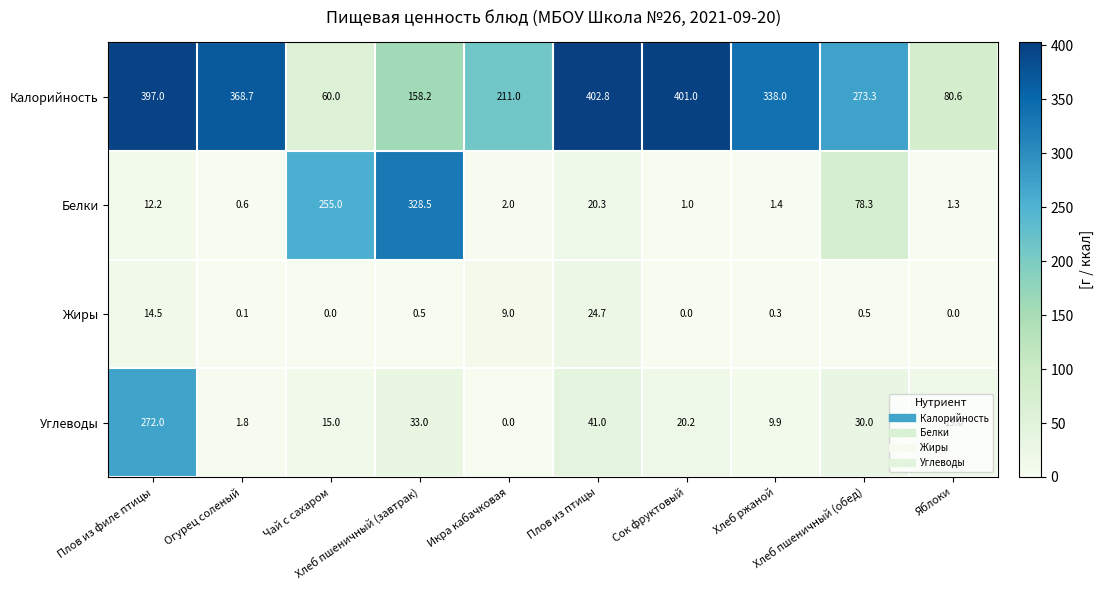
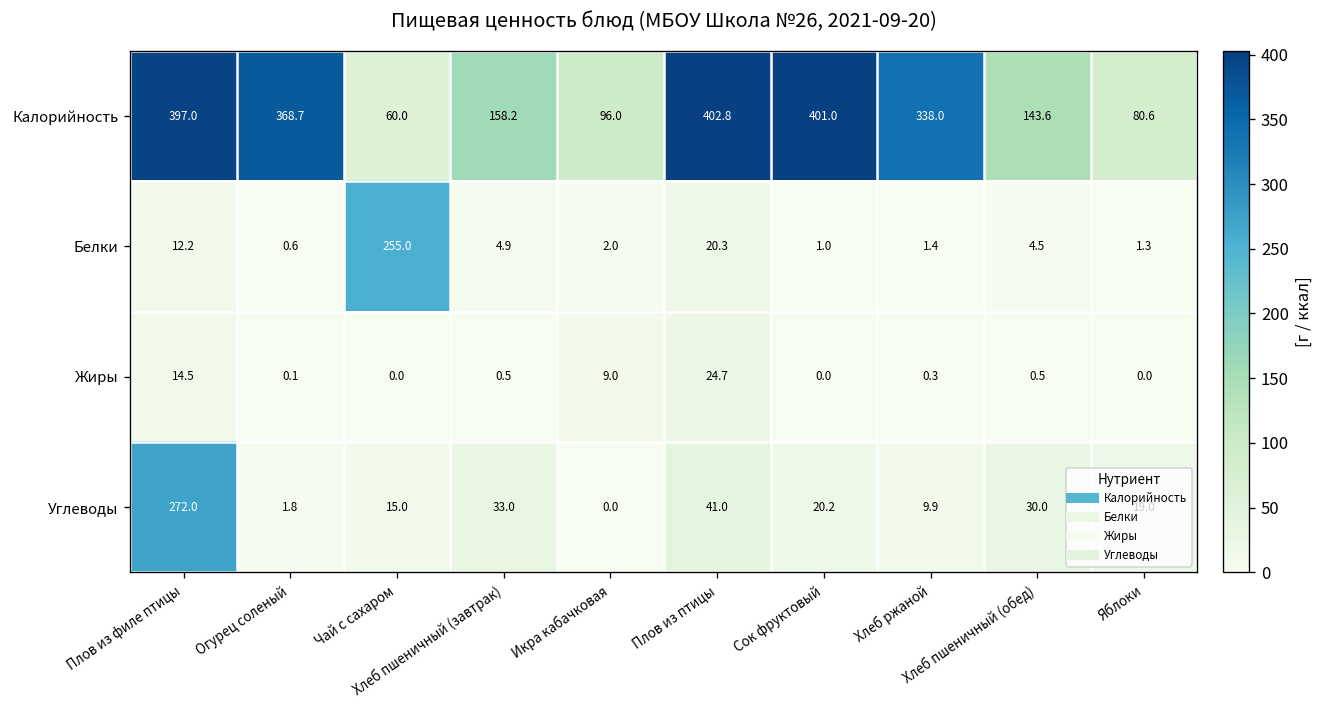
Калорийность, Икра кабачковая: 211.0 -> 96.0
Калорийность, Хлеб пшеничный (обед): 273.3 -> 143.6
Белки, Хлеб пшеничный (завтрак): 328.5 -> 4.9
Белки, Хлеб пшеничный (обед): 78.3 -> 4.5
